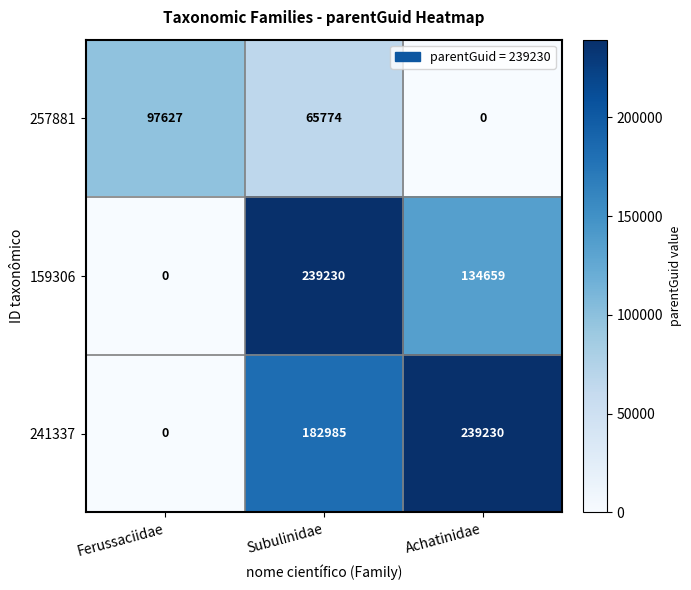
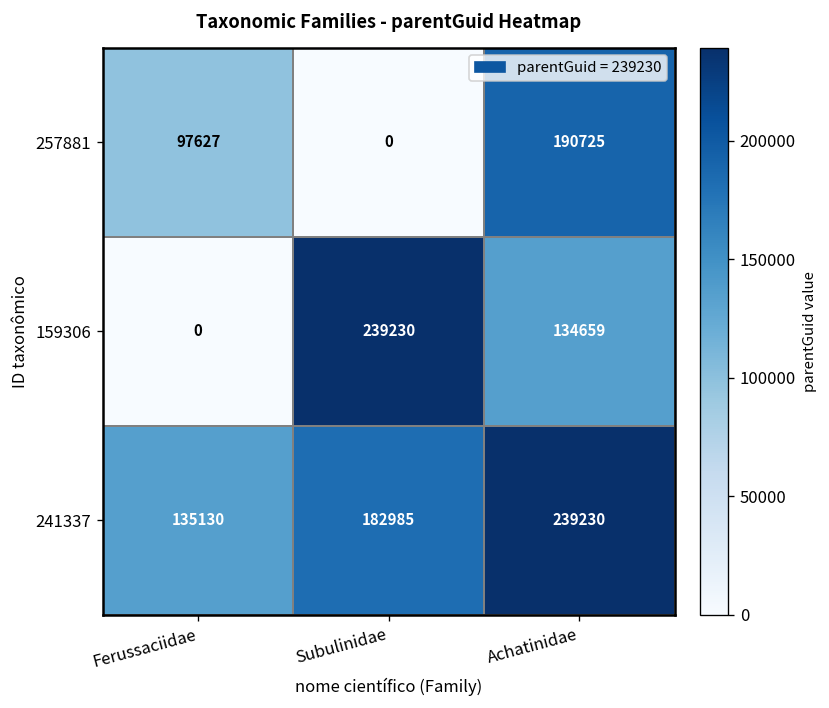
257881, Subulinidae: 65774 -> 0
257881, Achatinidae: 0 -> 190725
241337, Ferussaciidae: 0 -> 135130
